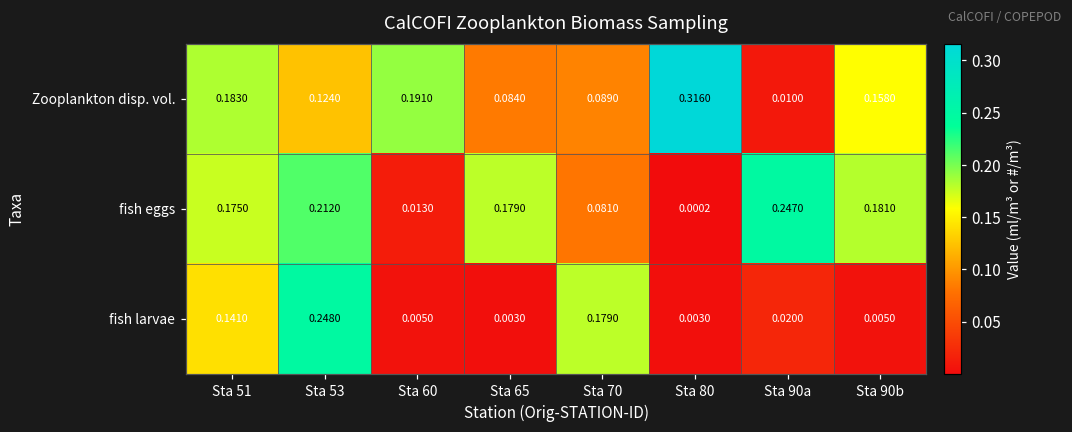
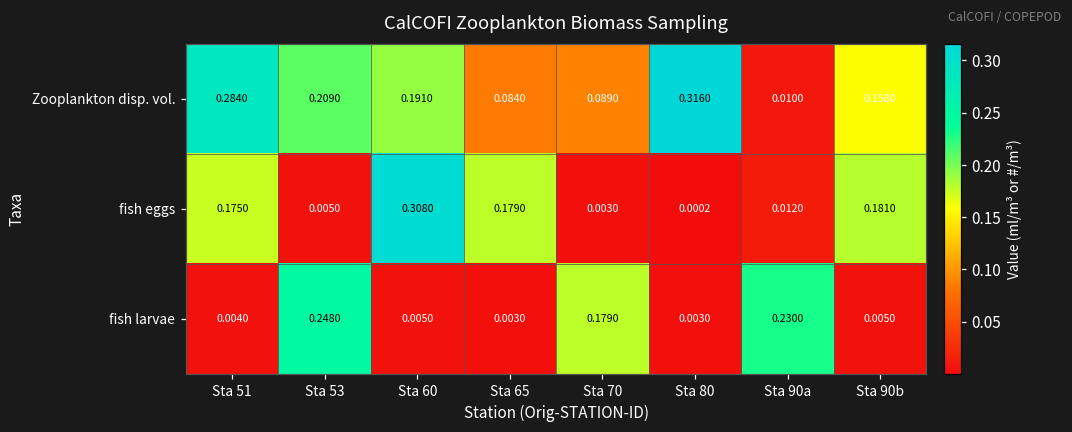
Zooplankton disp. vol., Sta 51: 0.1830 -> 0.2840
Zooplankton disp. vol., Sta 53: 0.1240 -> 0.2090
fish eggs, Sta 53: 0.2120 -> 0.0050
fish eggs, Sta 60: 0.0130 -> 0.3080
fish eggs, Sta 70: 0.0810 -> 0.0030
fish eggs, Sta 90a: 0.2470 -> 0.0120
fish larvae, Sta 51: 0.1410 -> 0.0040
fish larvae, Sta 90a: 0.0200 -> 0.2300
